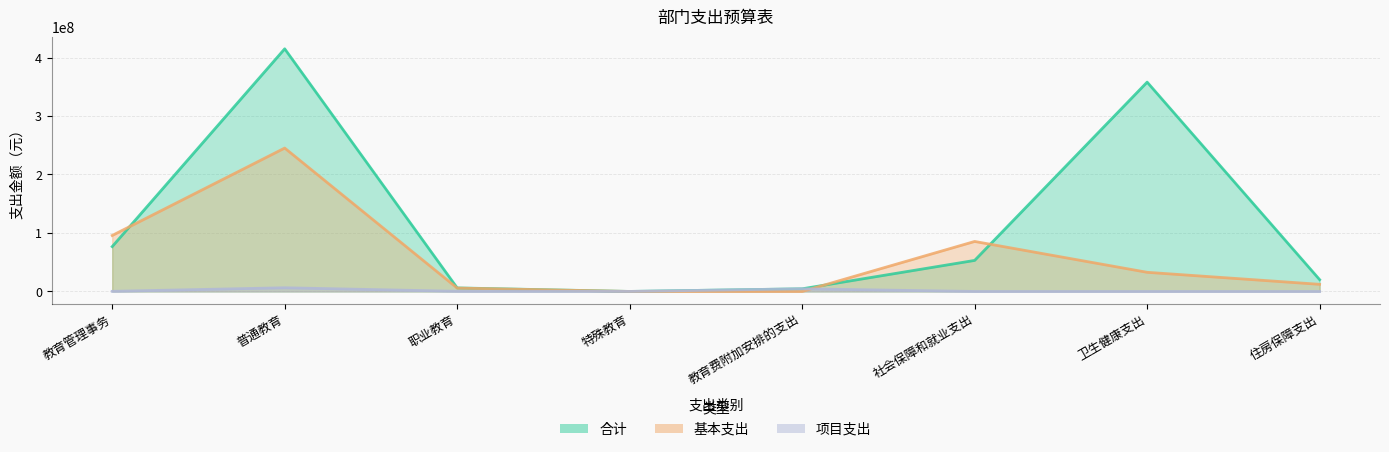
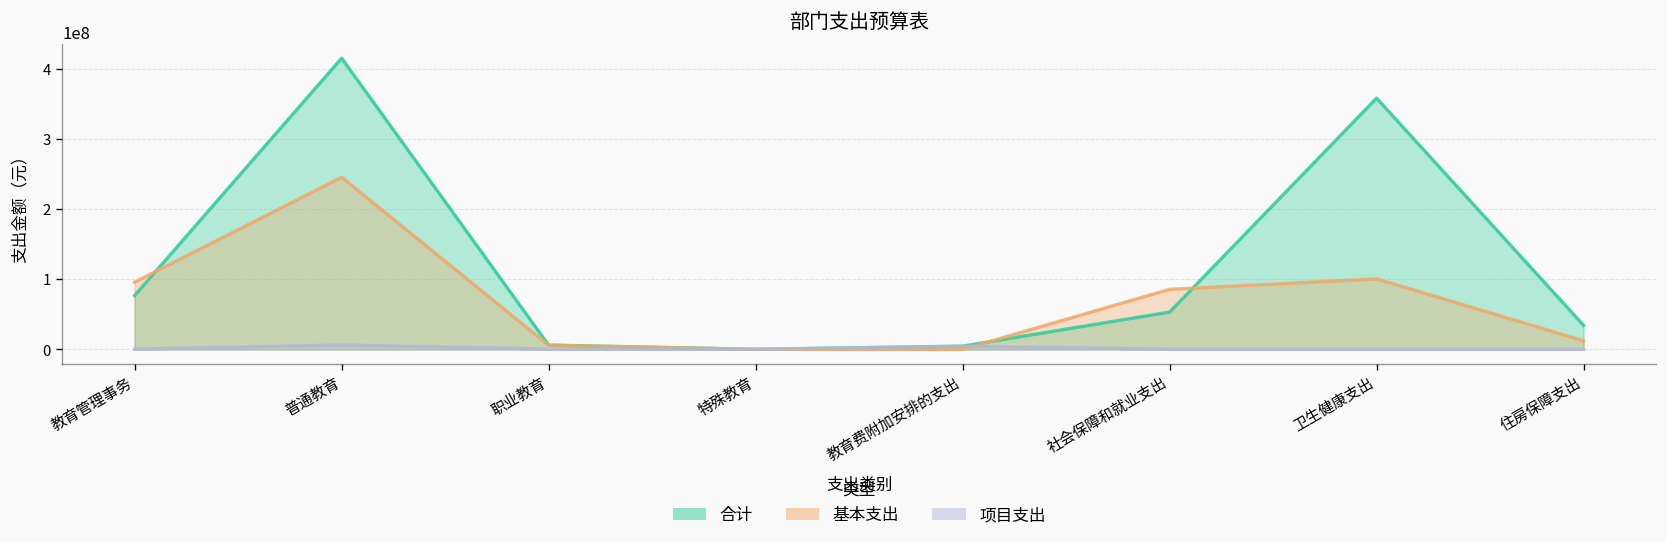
基本支出, 卫生健康支出: 30000000 -> 100000000
合计, 住房保障支出: 20000000 -> 30000000
